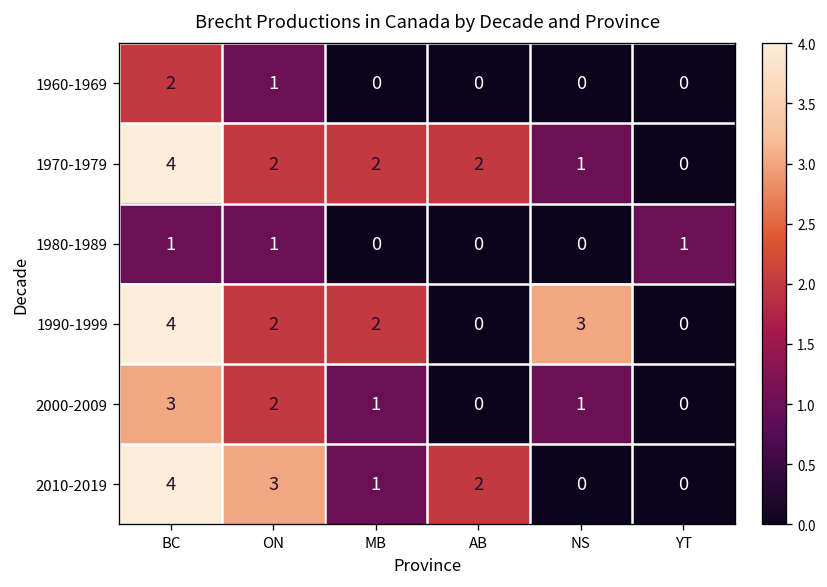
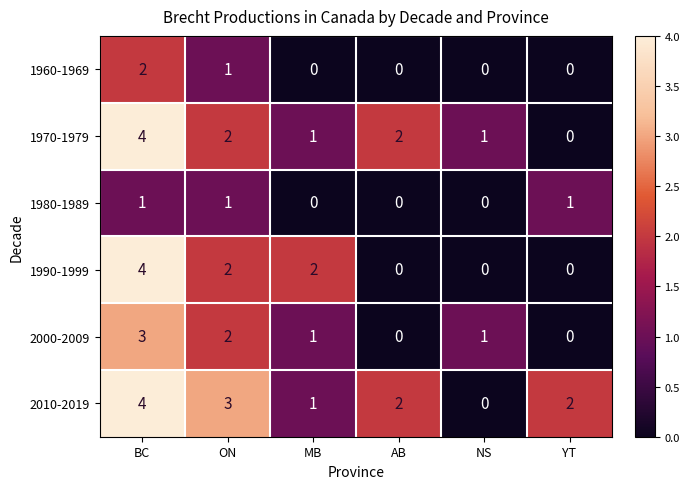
1970-1979, MB: 2 -> 1
1990-1999, NS: 3 -> 0
2010-2019, YT: 0 -> 2
